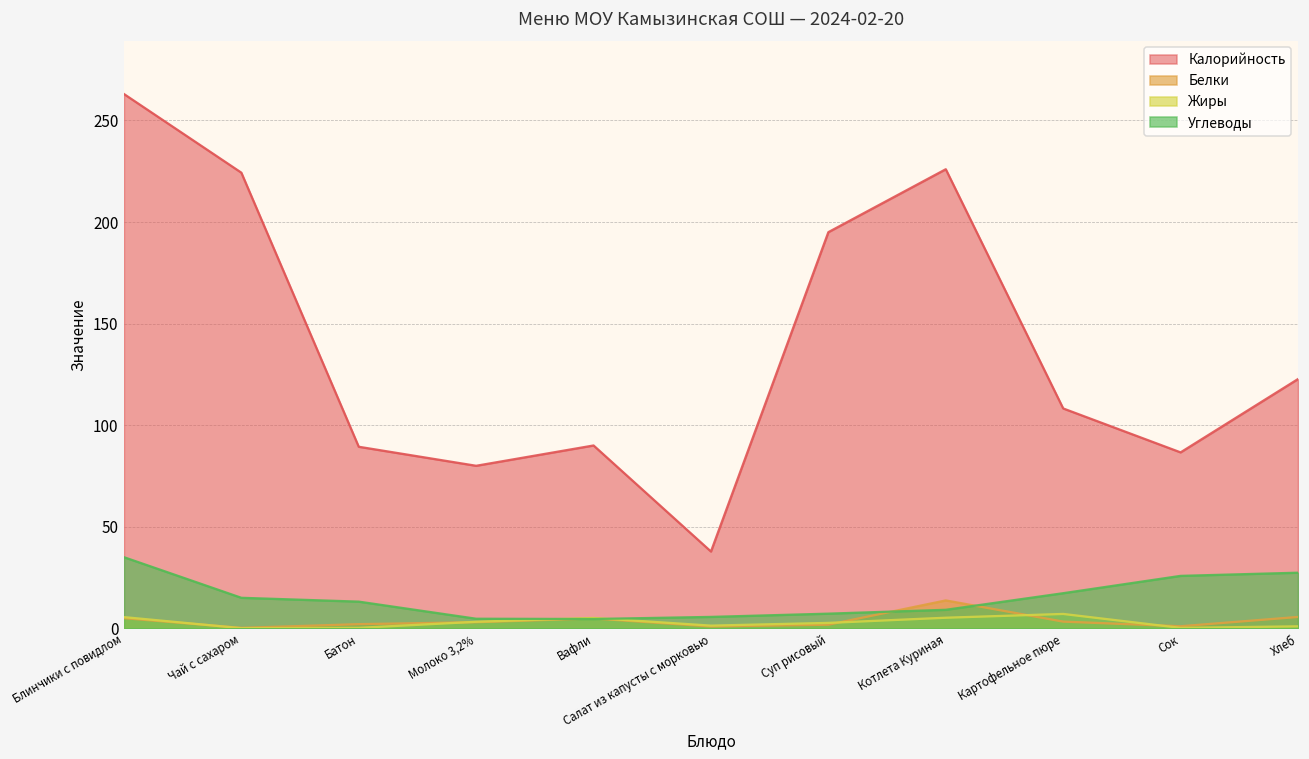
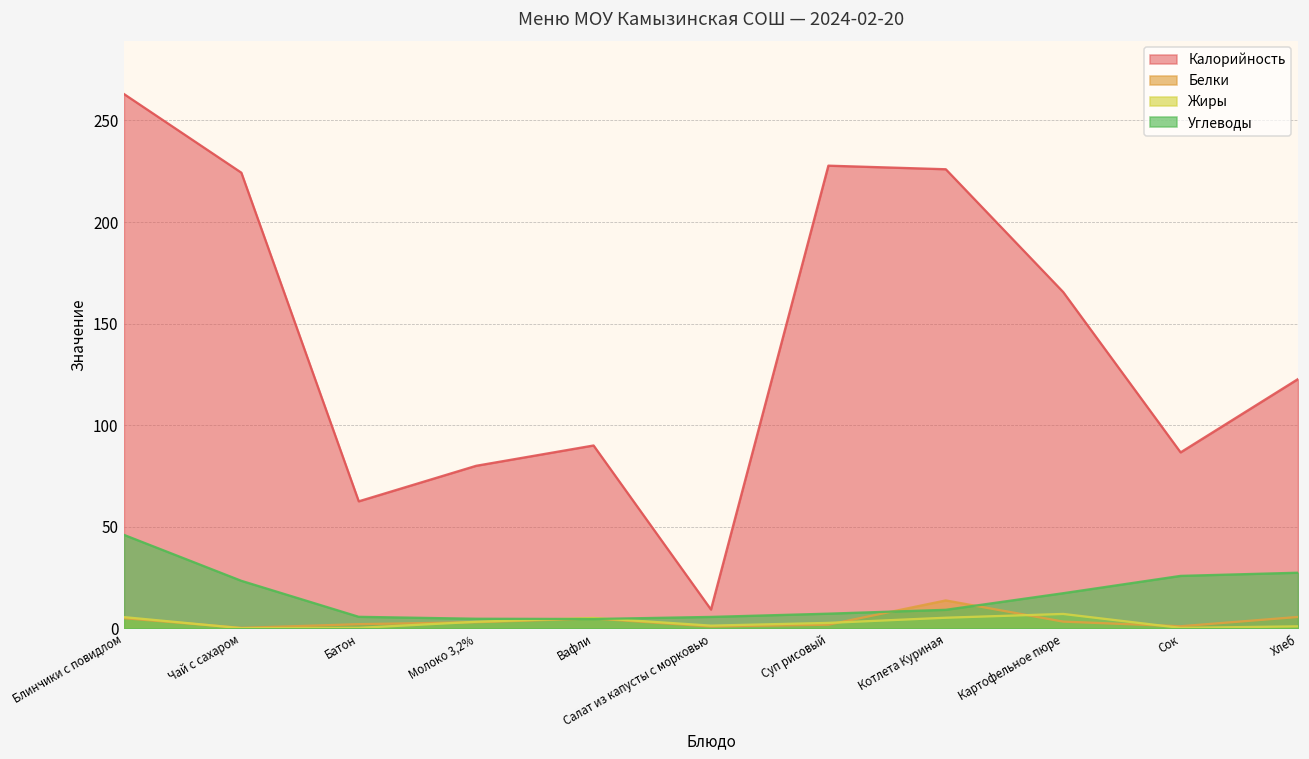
Углеводы, Блинчики с повидлом: 35 -> 46
Углеводы, Чай с сахаром: 15 -> 23
Калорийность, Батон: 89 -> 63
Углеводы, Батон: 13 -> 6
Калорийность, Салат из капусты с морковью: 38 -> 9
Калорийность, Суп рисовый: 195 -> 228
Калорийность, Картофельное пюре: 108 -> 166
